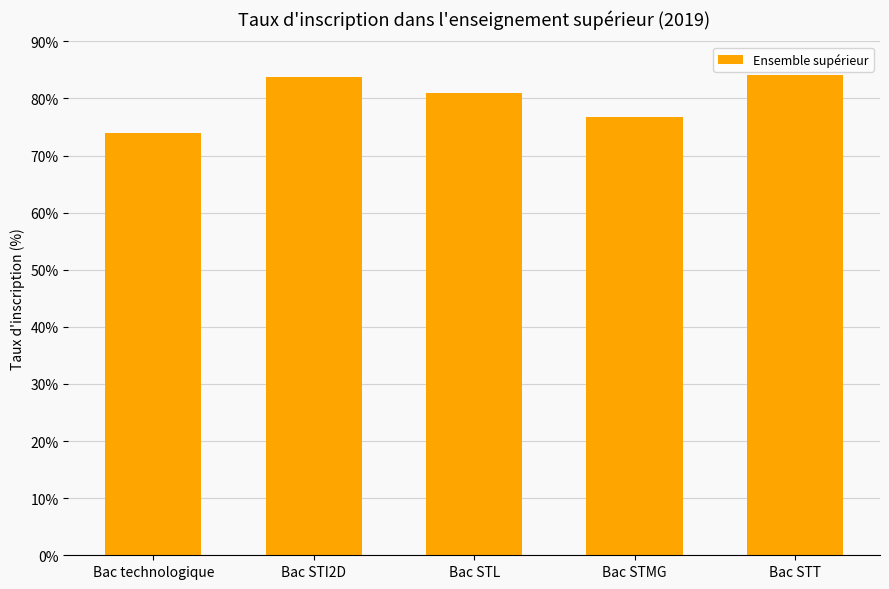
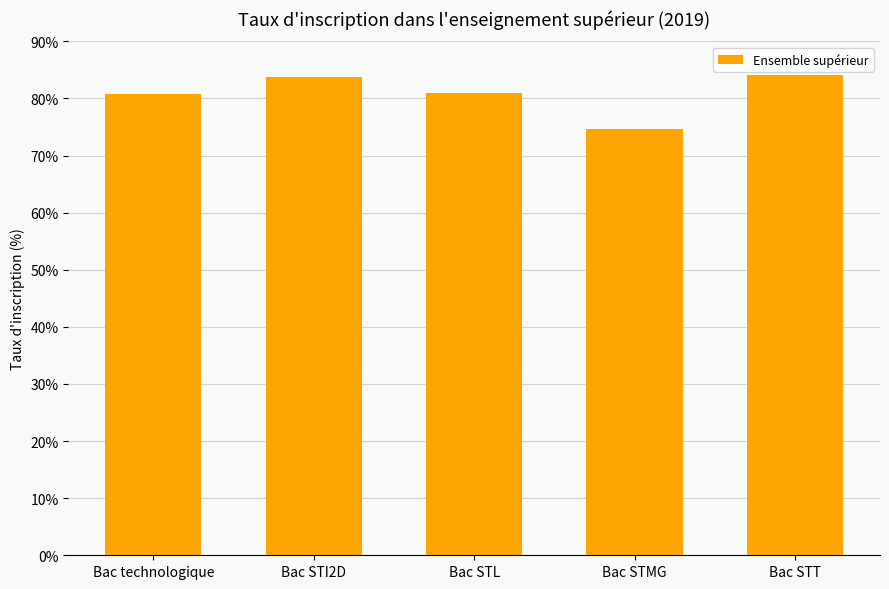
Bac technologique: 74% -> 81%
Bac STMG: 77% -> 75%
